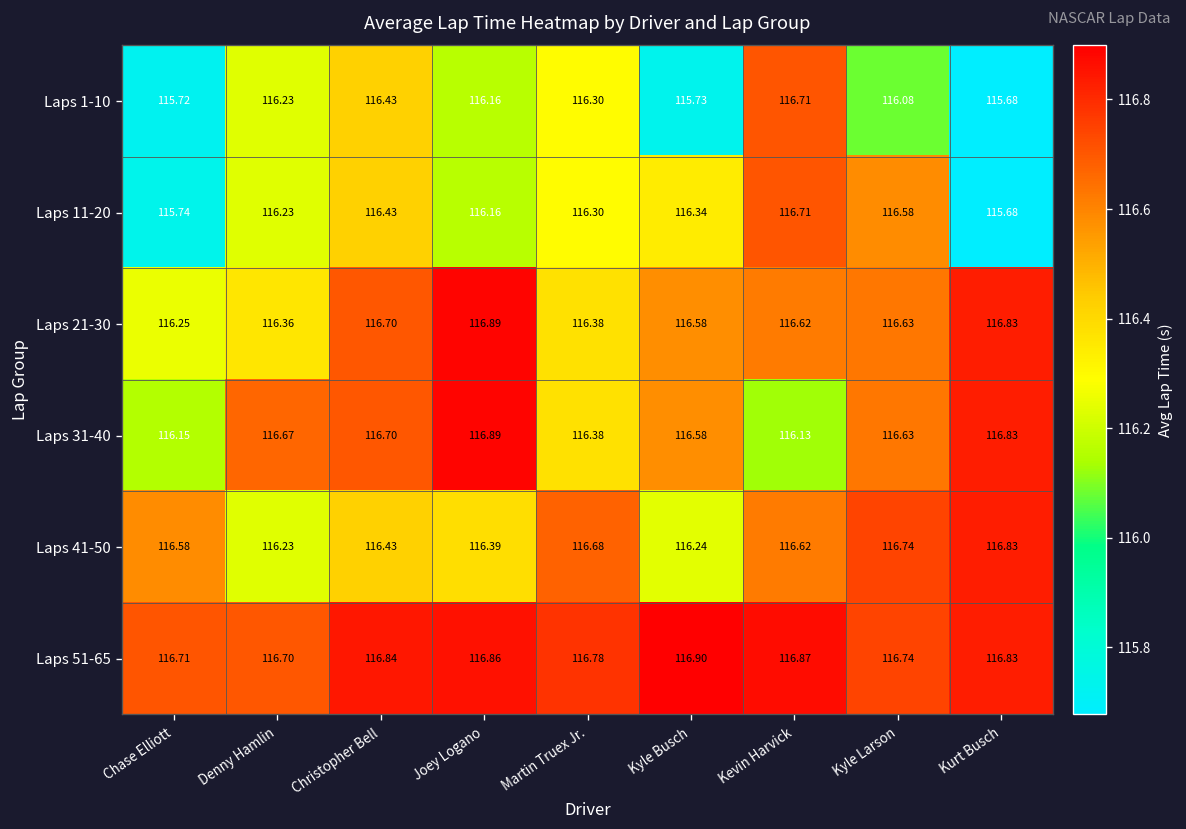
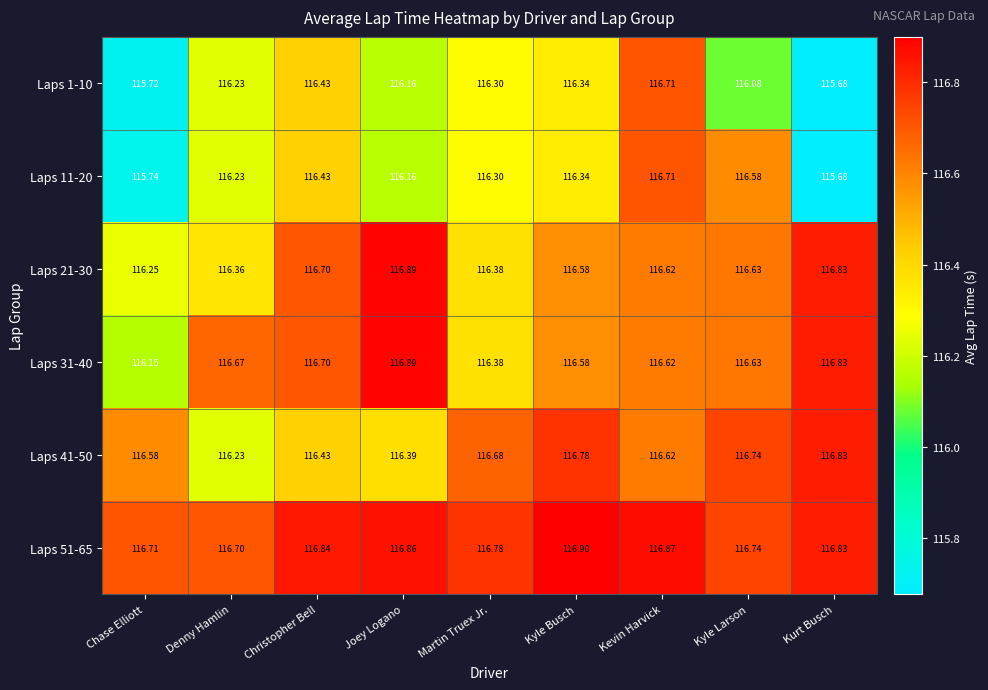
Laps 1-10, Kyle Busch: 115.73 -> 116.34
Laps 31-40, Kevin Harvick: 116.13 -> 116.62
Laps 41-50, Kyle Busch: 116.24 -> 116.78
